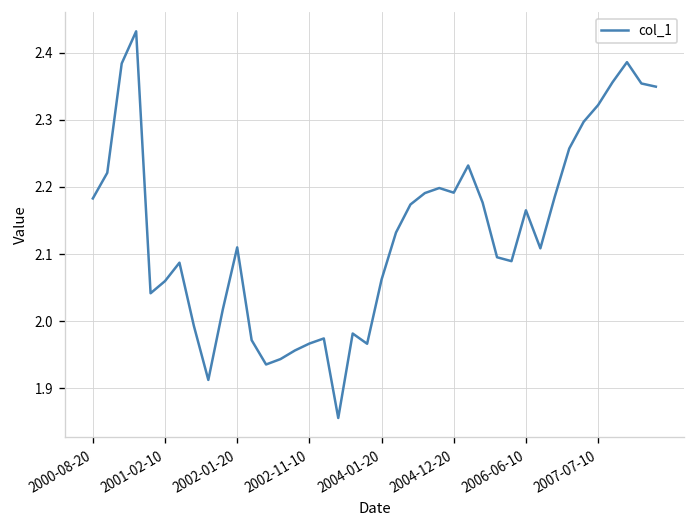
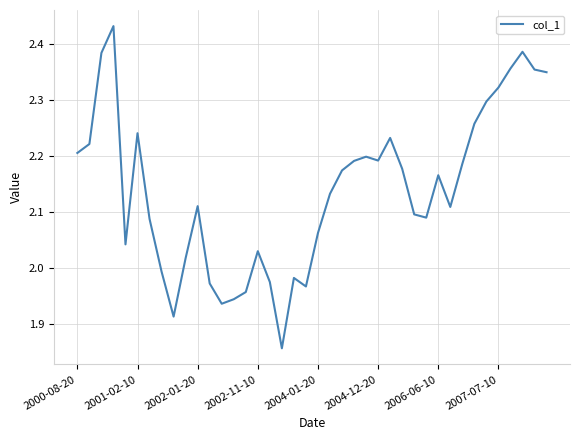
2000-08-20: 2.18 -> 2.20
2001-02-10: 2.06 -> 2.24
2002-11-10: 1.97 -> 2.03
